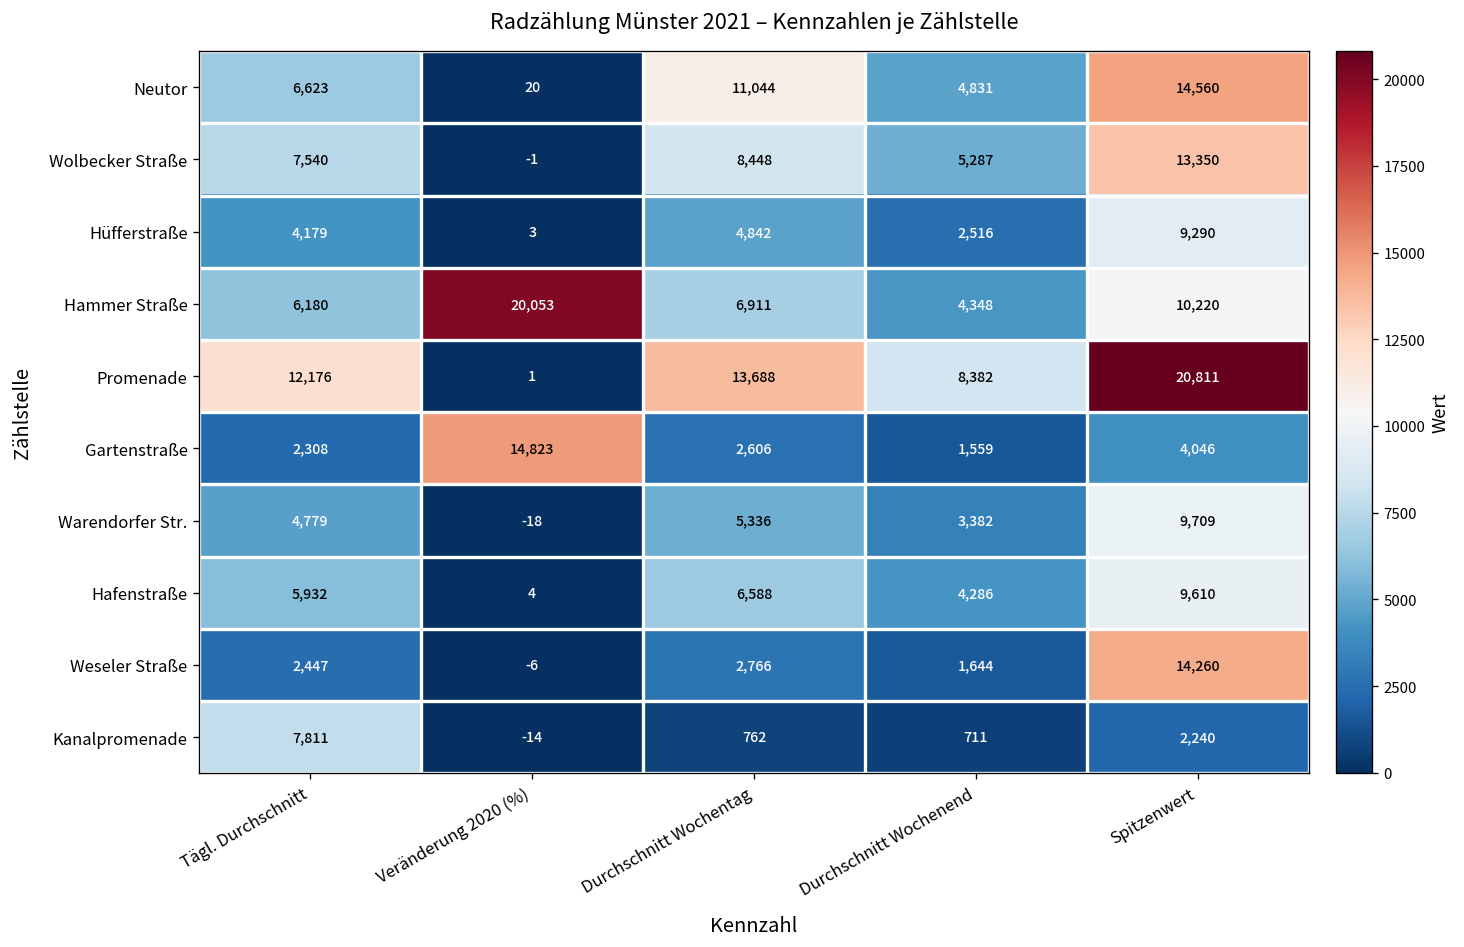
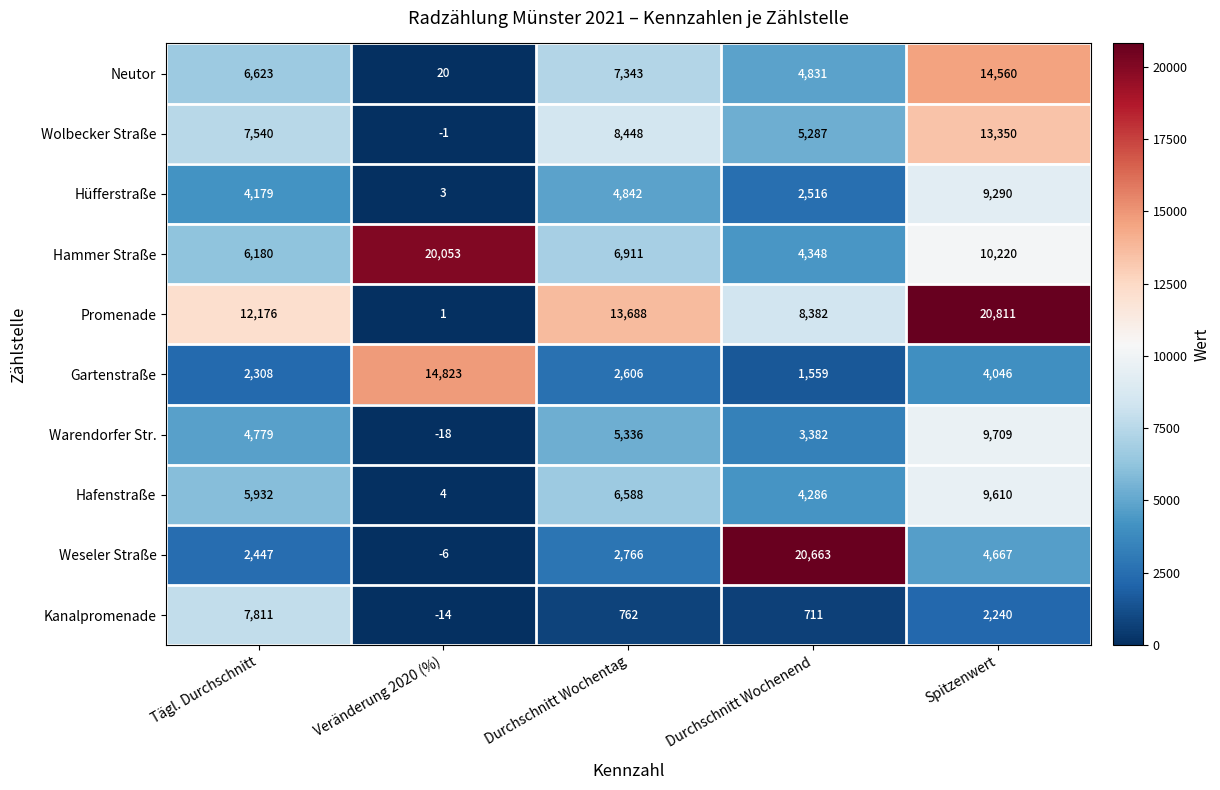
Neutor, Durchschnitt Wochentag: 11,044 -> 7,343
Weseler Straße, Durchschnitt Wochenend: 1,644 -> 20,663
Weseler Straße, Spitzenwert: 14,260 -> 4,667
